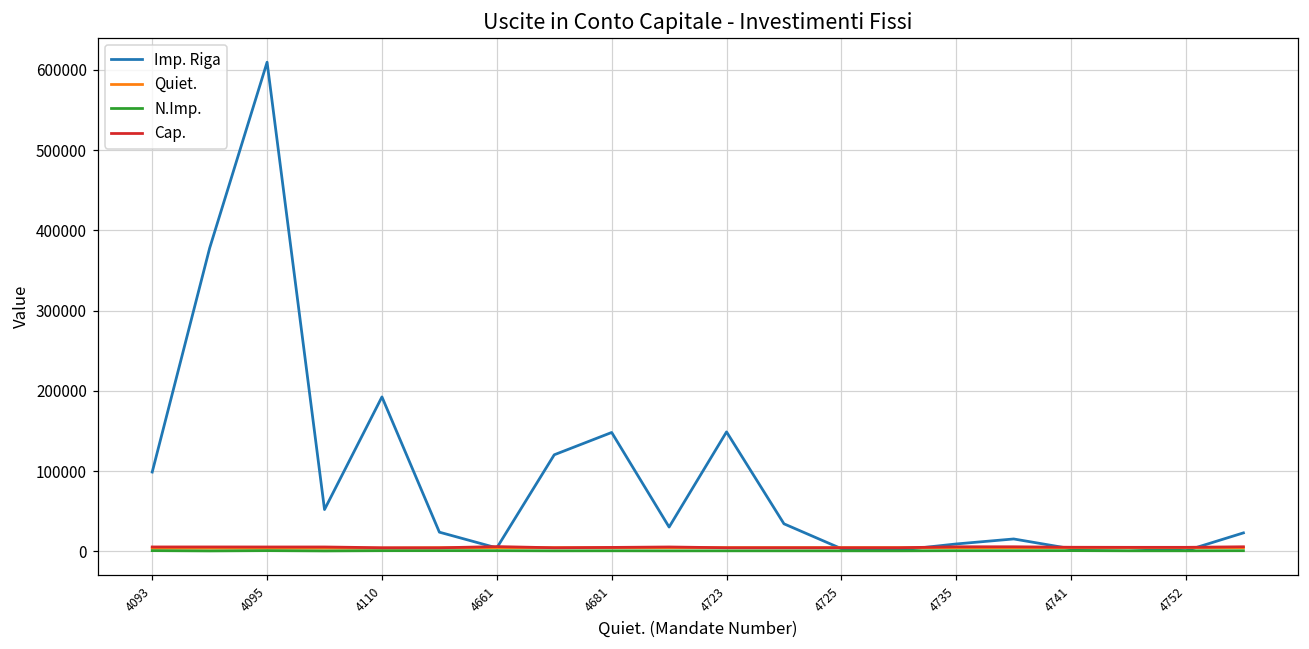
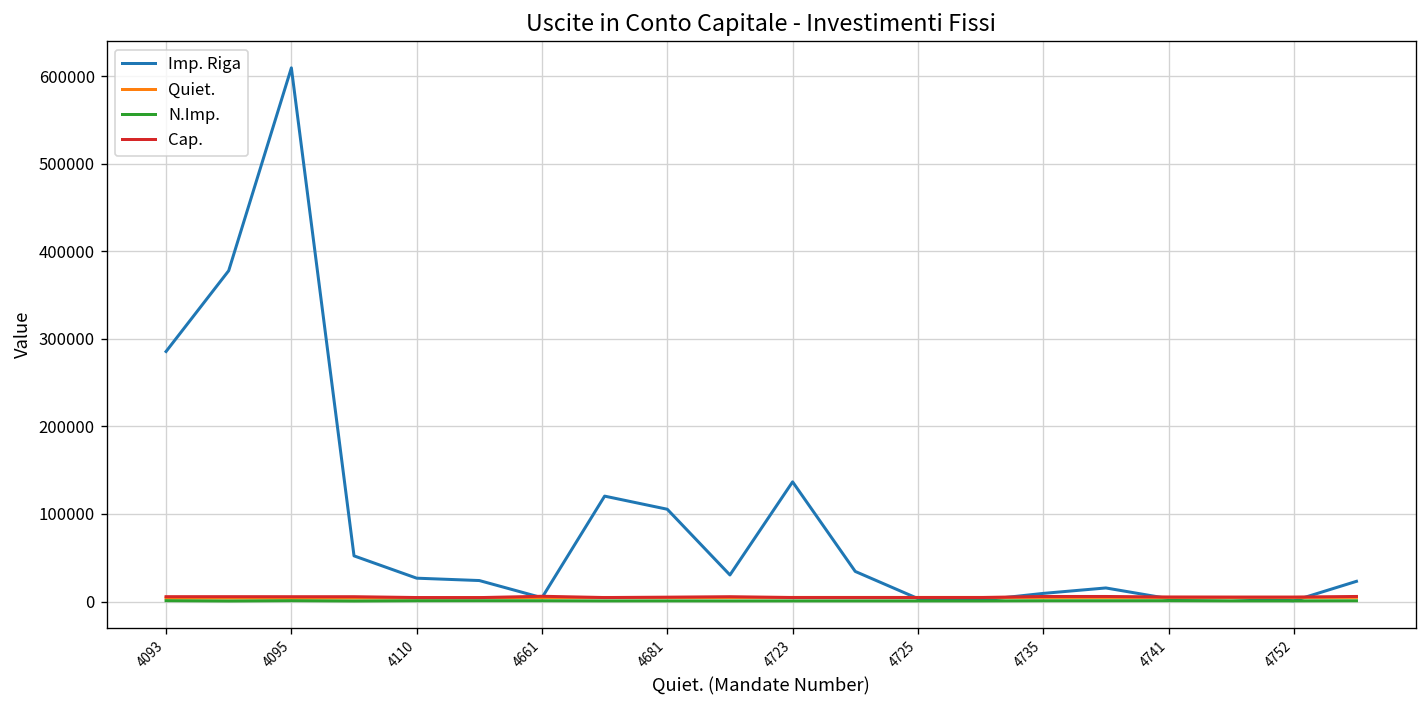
Imp. Riga, 4093: 100000 -> 290000
Imp. Riga, 4110: 190000 -> 30000
Imp. Riga, 4681: 150000 -> 110000
Imp. Riga, 4723: 150000 -> 140000
